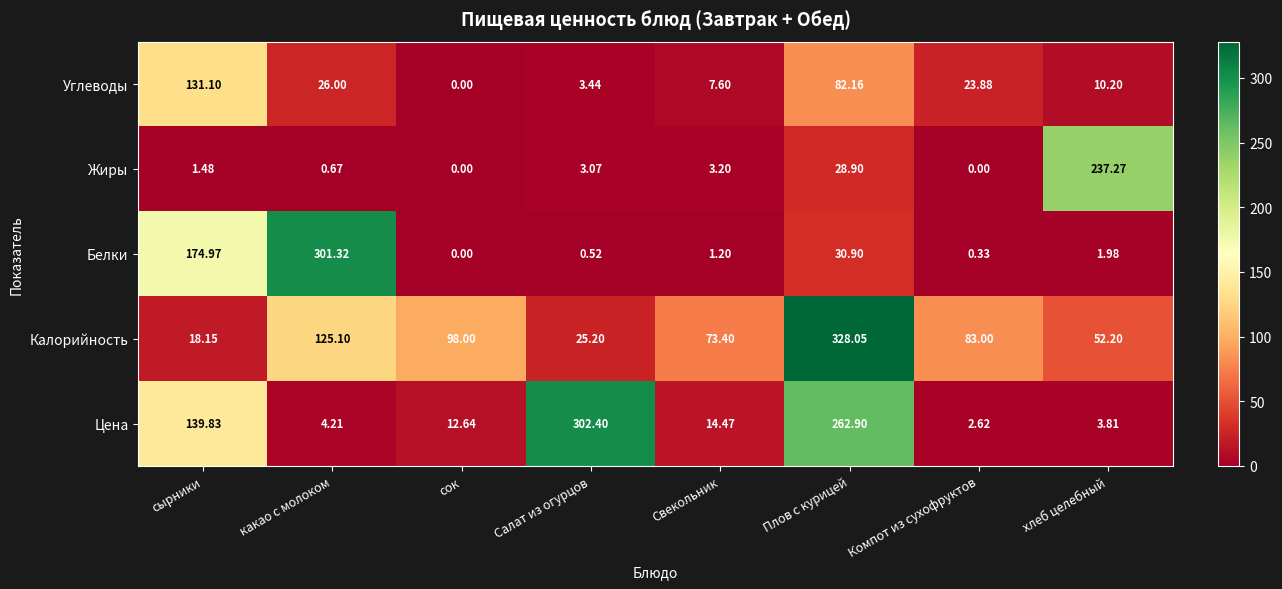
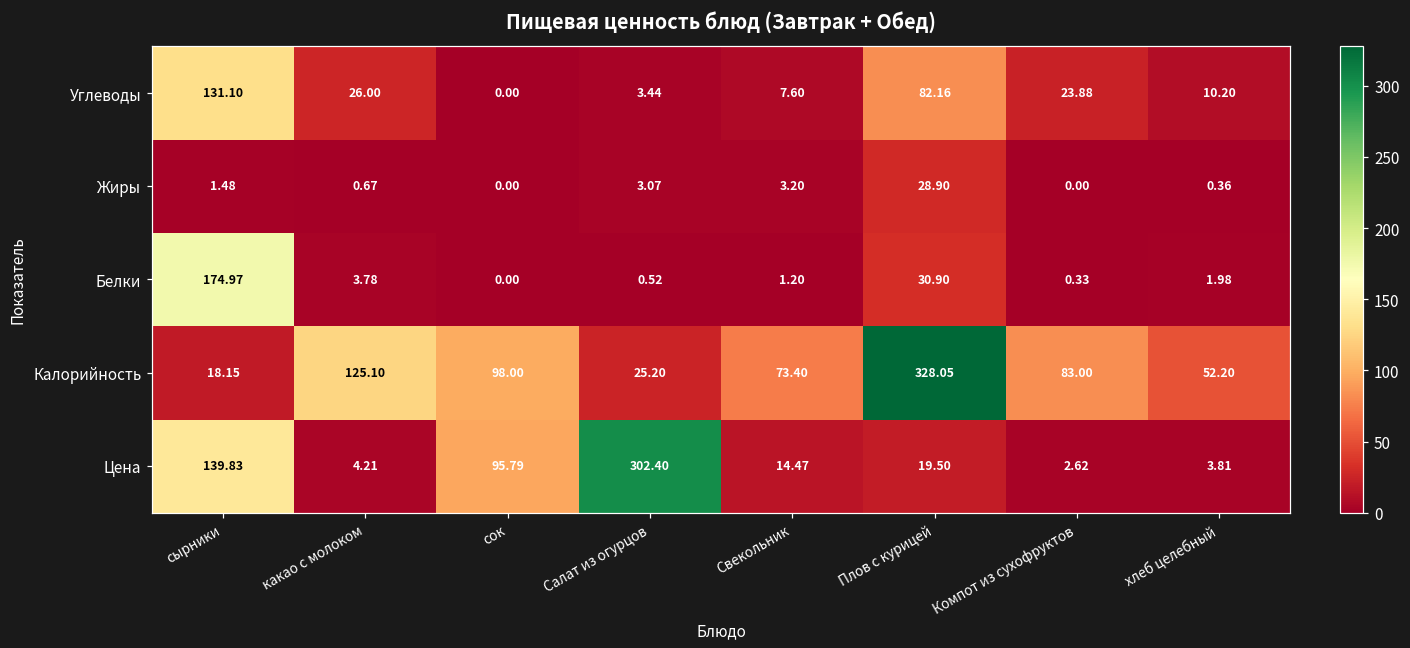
Жиры, хлеб целебный: 237.27 -> 0.36
Белки, какао с молоком: 301.32 -> 3.78
Цена, сок: 12.64 -> 95.79
Цена, Плов с курицей: 262.90 -> 19.50
